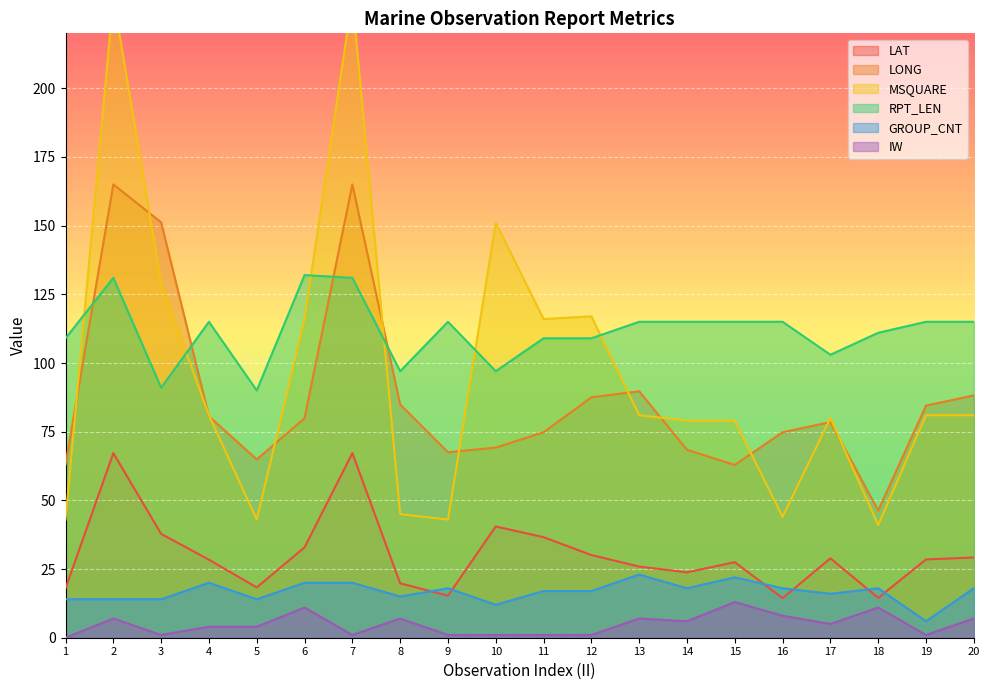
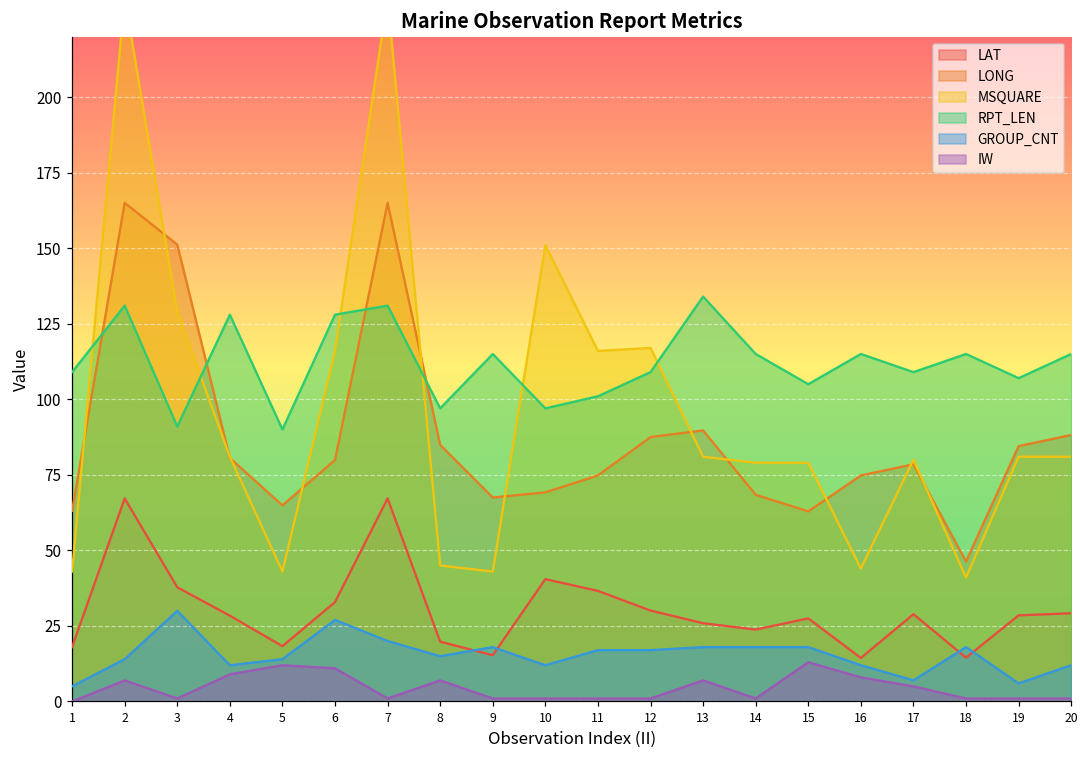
GROUP_CNT, 1: 14 -> 5
GROUP_CNT, 3: 14 -> 30
RPT_LEN, 4: 115 -> 128
GROUP_CNT, 4: 20 -> 12
IW, 4: 4 -> 9
IW, 5: 4 -> 12
RPT_LEN, 6: 132 -> 128
GROUP_CNT, 6: 20 -> 27
RPT_LEN, 11: 109 -> 101
RPT_LEN, 13: 115 -> 134
GROUP_CNT, 13: 23 -> 18
IW, 14: 6 -> 1
RPT_LEN, 15: 115 -> 105
GROUP_CNT, 15: 22 -> 18
GROUP_CNT, 16: 18 -> 12
RPT_LEN, 17: 103 -> 109
GROUP_CNT, 17: 16 -> 7
RPT_LEN, 18: 111 -> 115
IW, 18: 11 -> 1
RPT_LEN, 19: 115 -> 107
GROUP_CNT, 20: 18 -> 12
IW, 20: 7 -> 1
